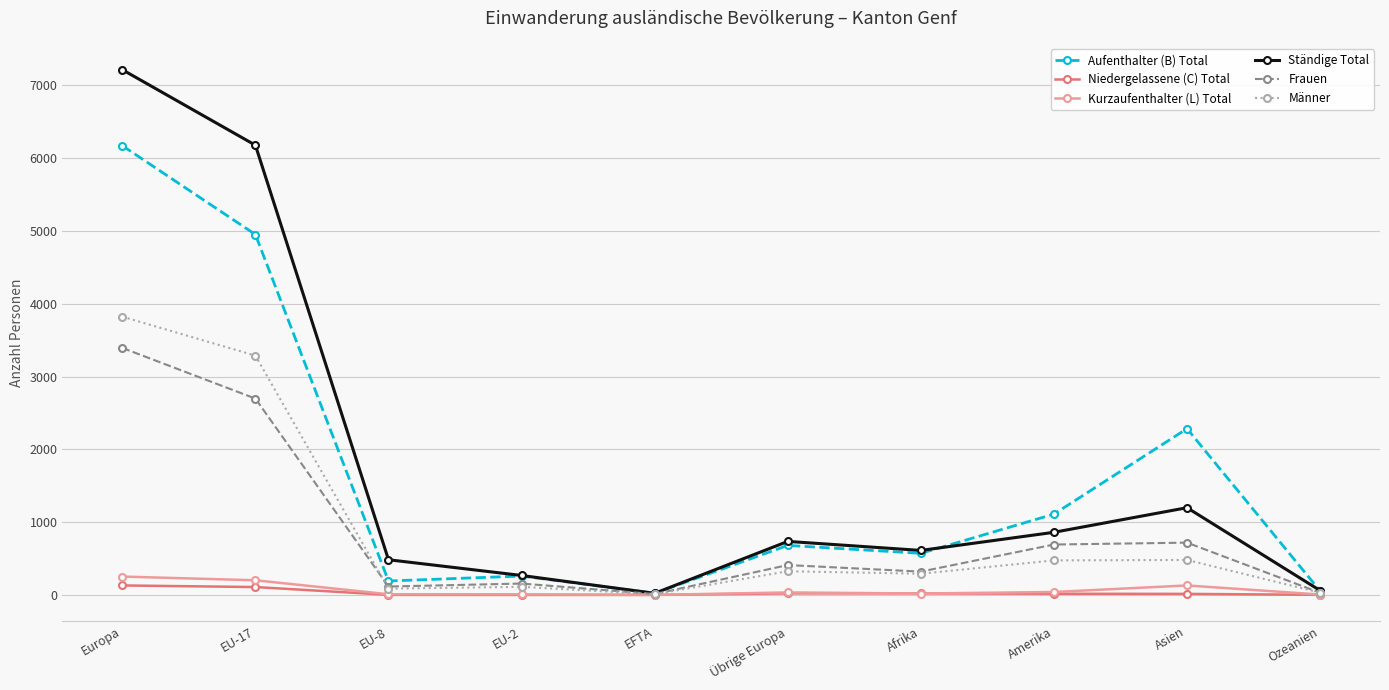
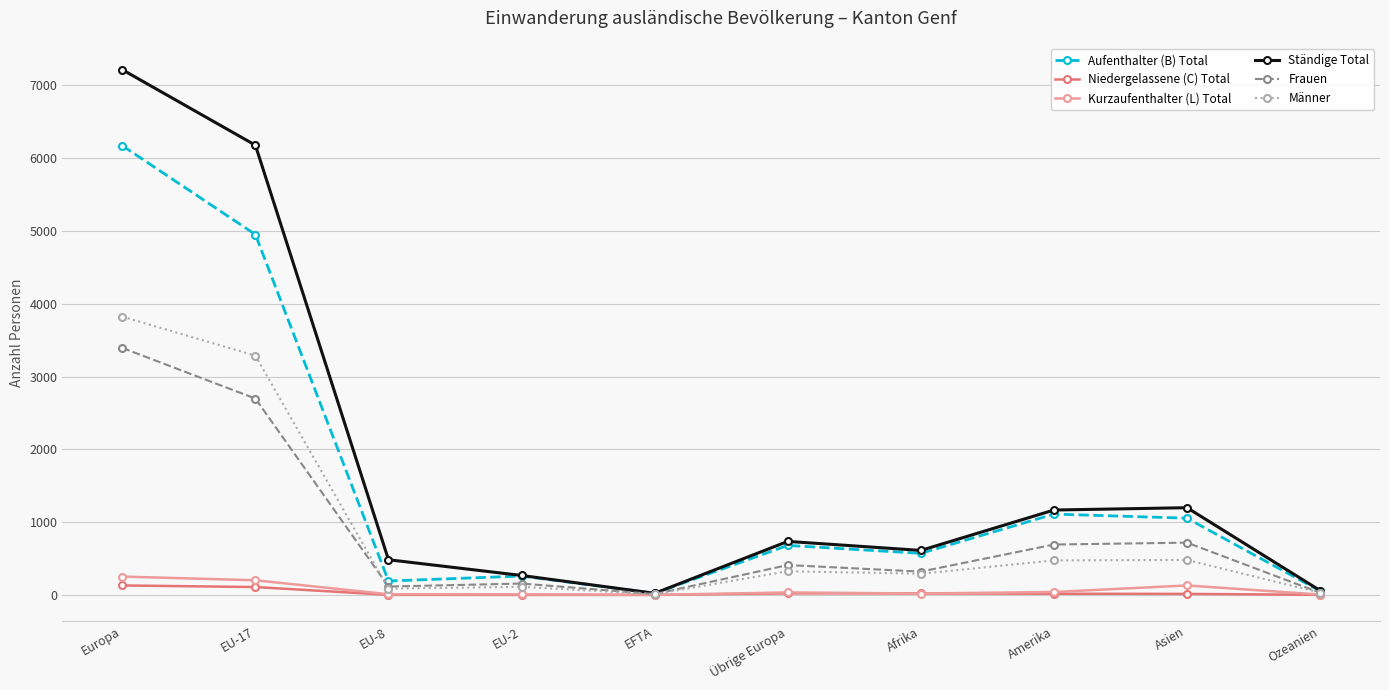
Ständige Total, Amerika: 900 -> 1200
Aufenthalter (B) Total, Asien: 2300 -> 1100
